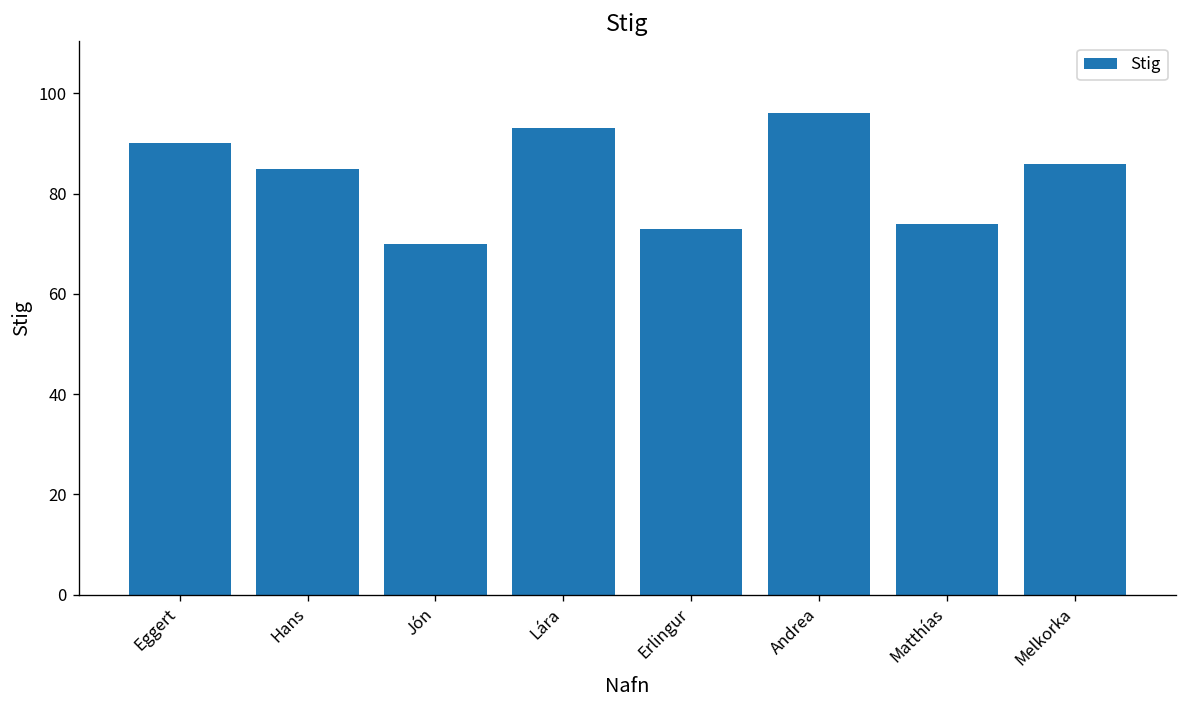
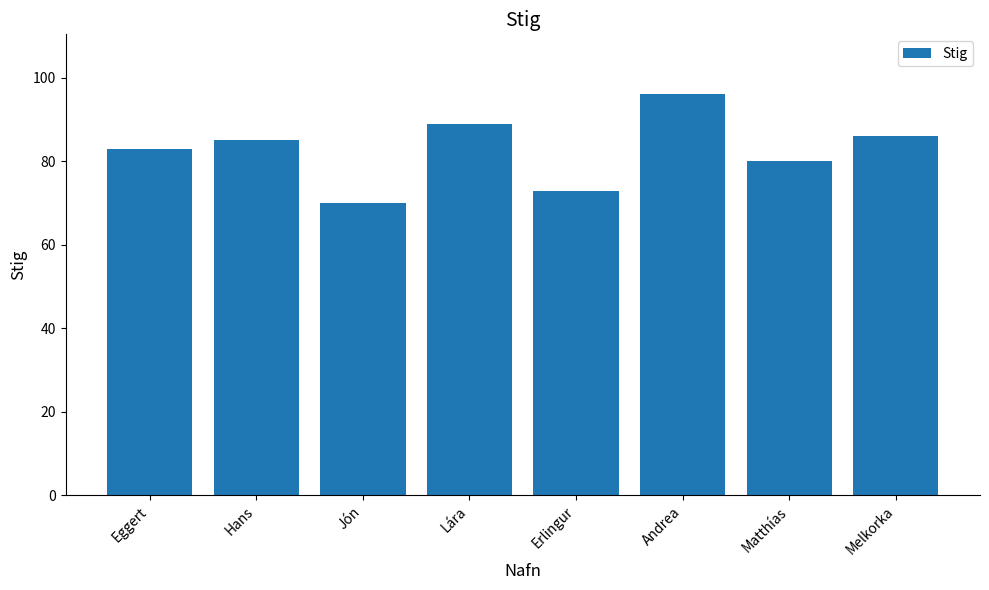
Eggert: 90 -> 83
Lára: 93 -> 89
Matthías: 74 -> 80
